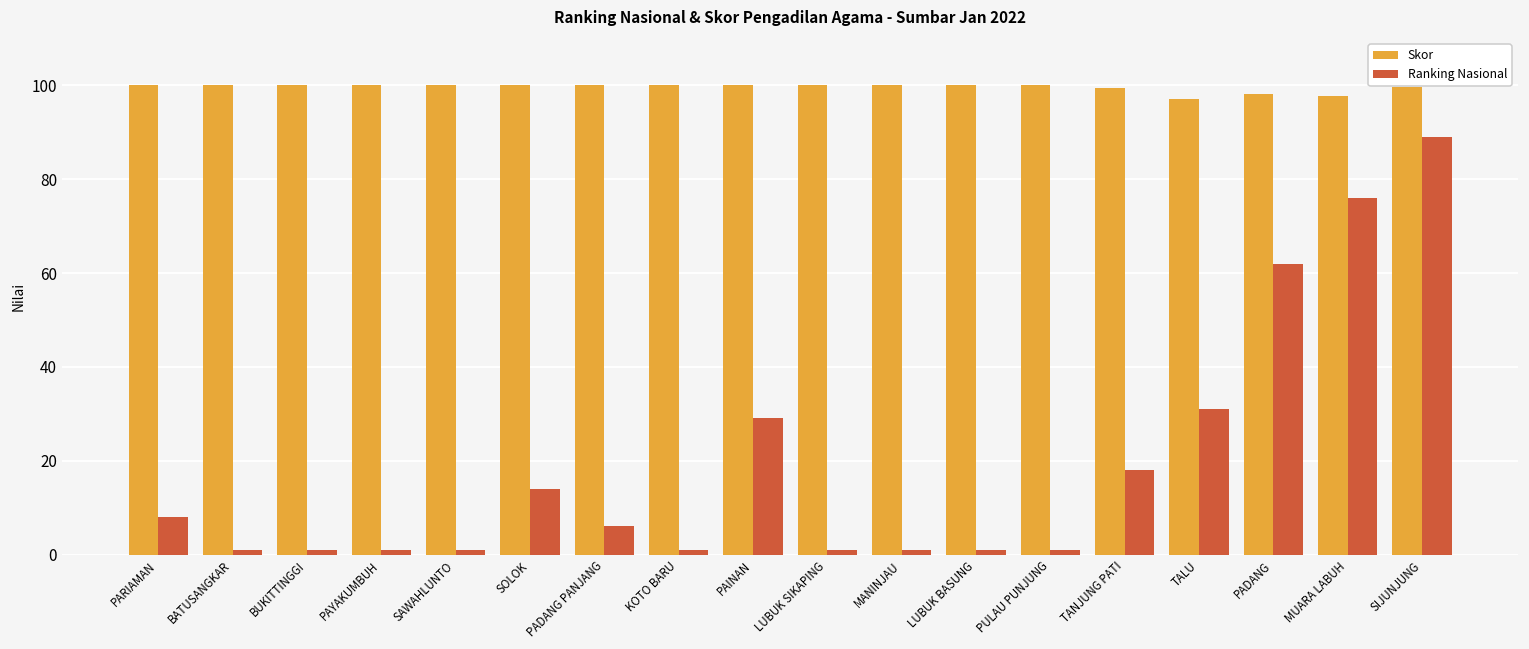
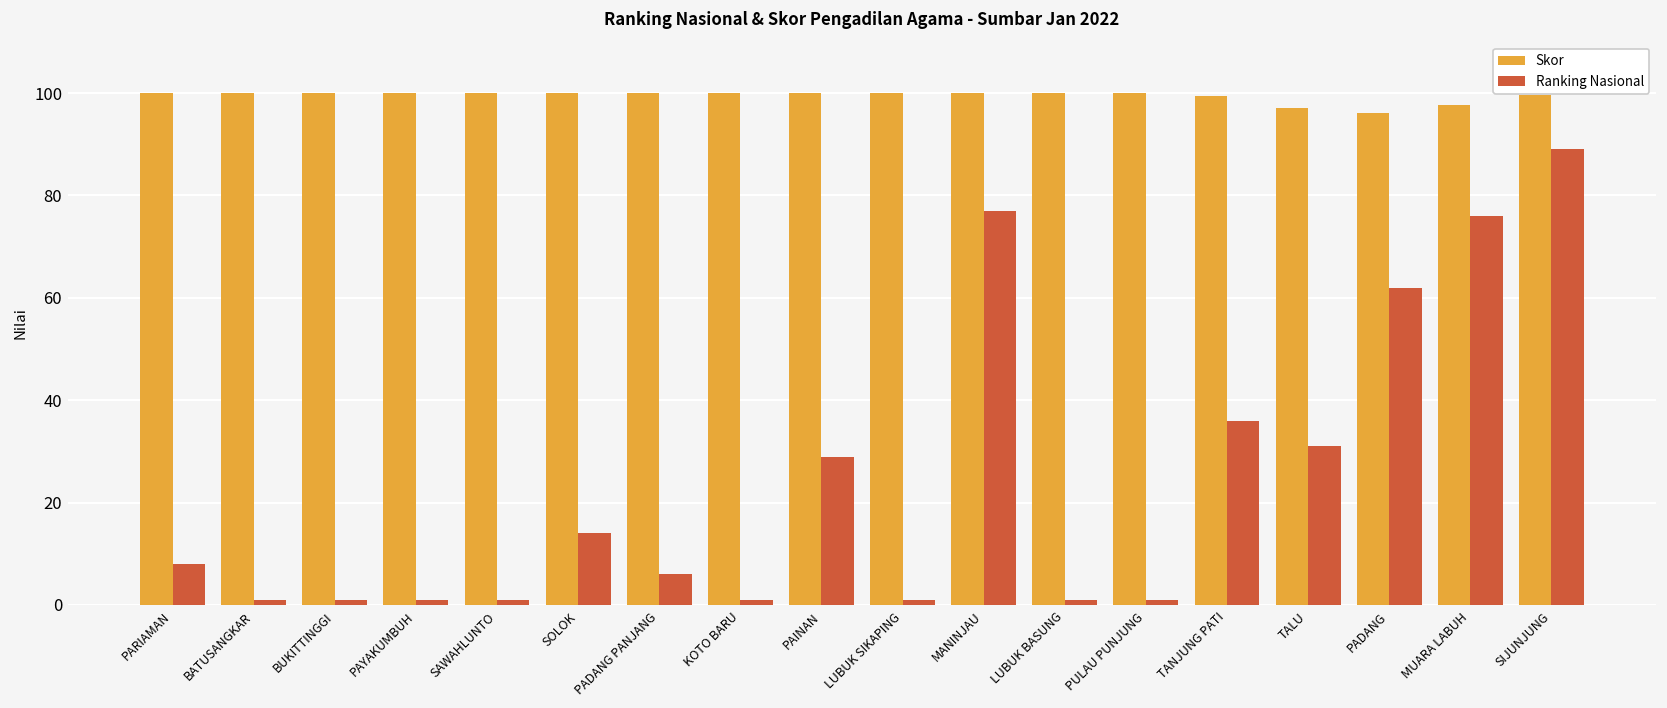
Ranking Nasional, MANINJAU: 1 -> 77
Ranking Nasional, TANJUNG PATI: 18 -> 36
Skor, PADANG: 98 -> 96
